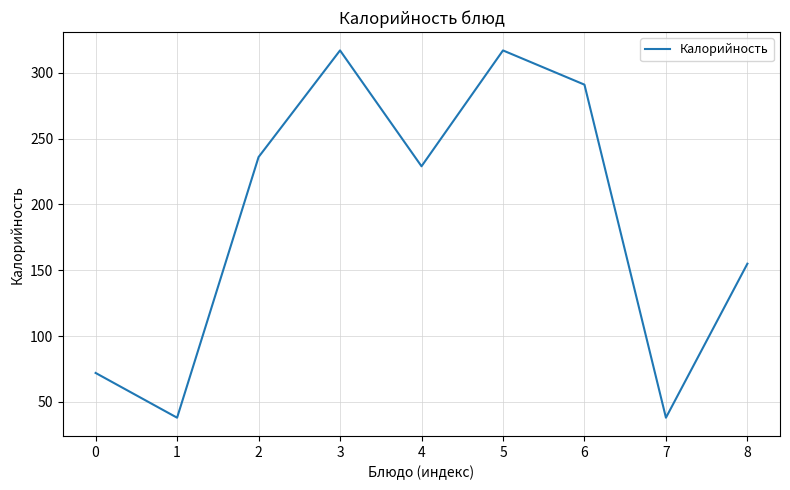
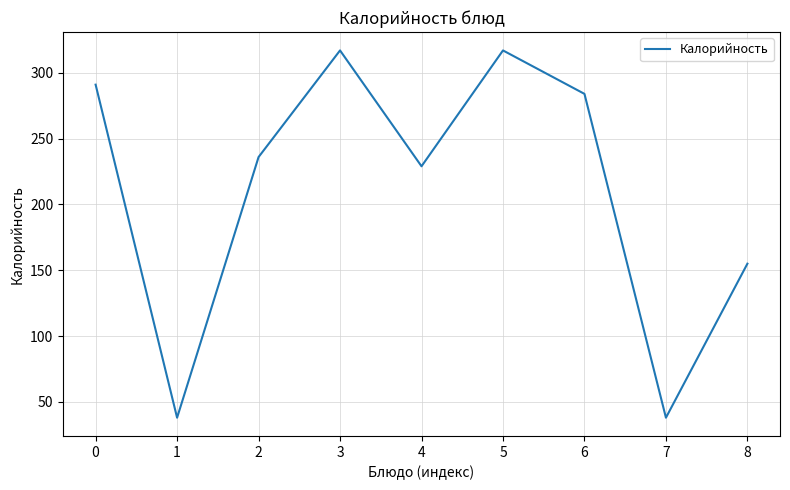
0: 72 -> 291
6: 291 -> 284
